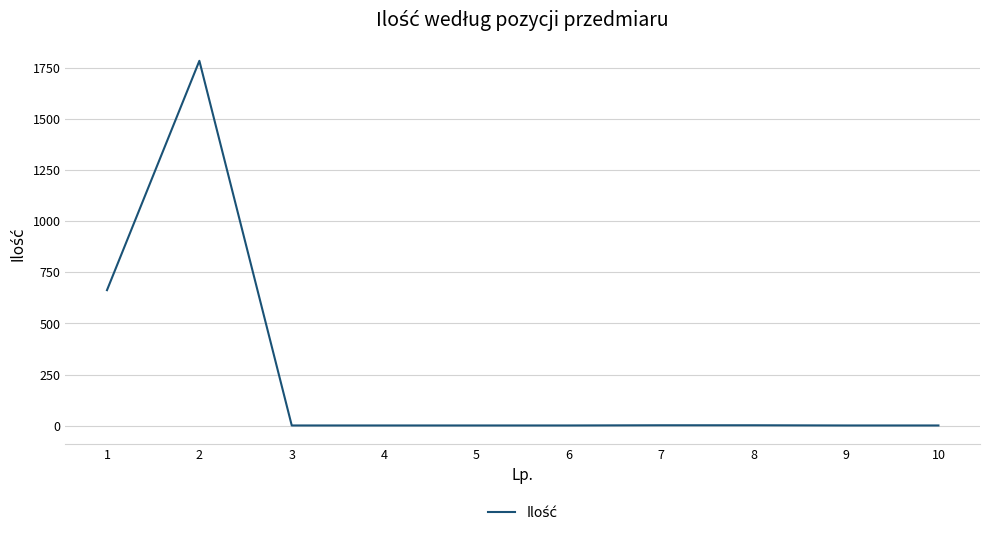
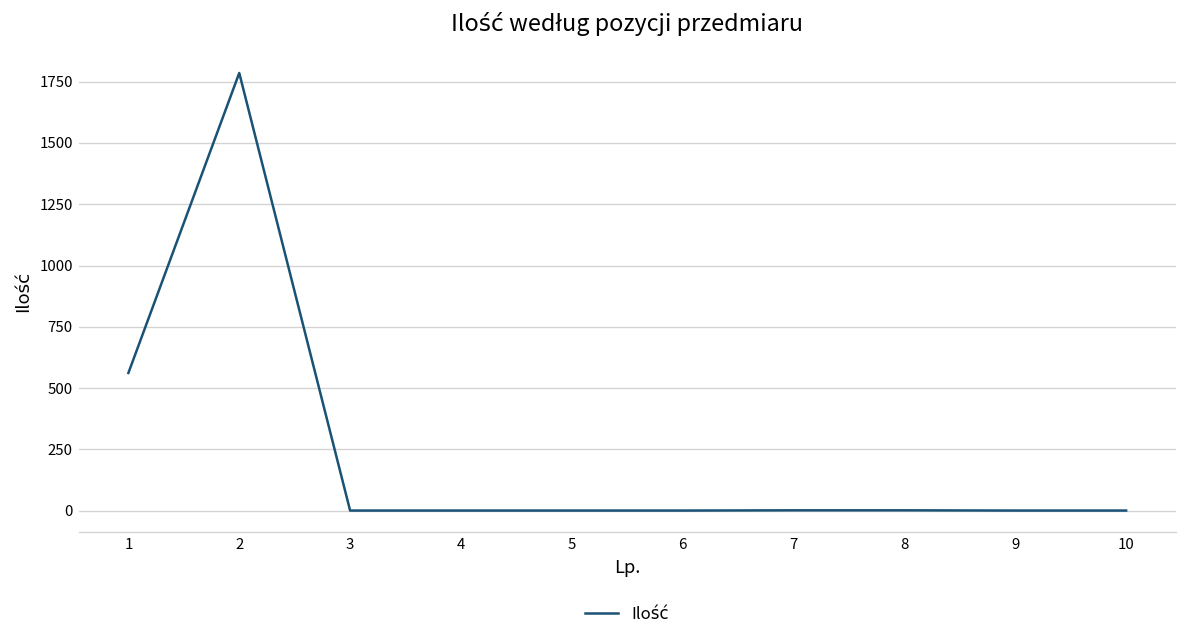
1: 660 -> 560
